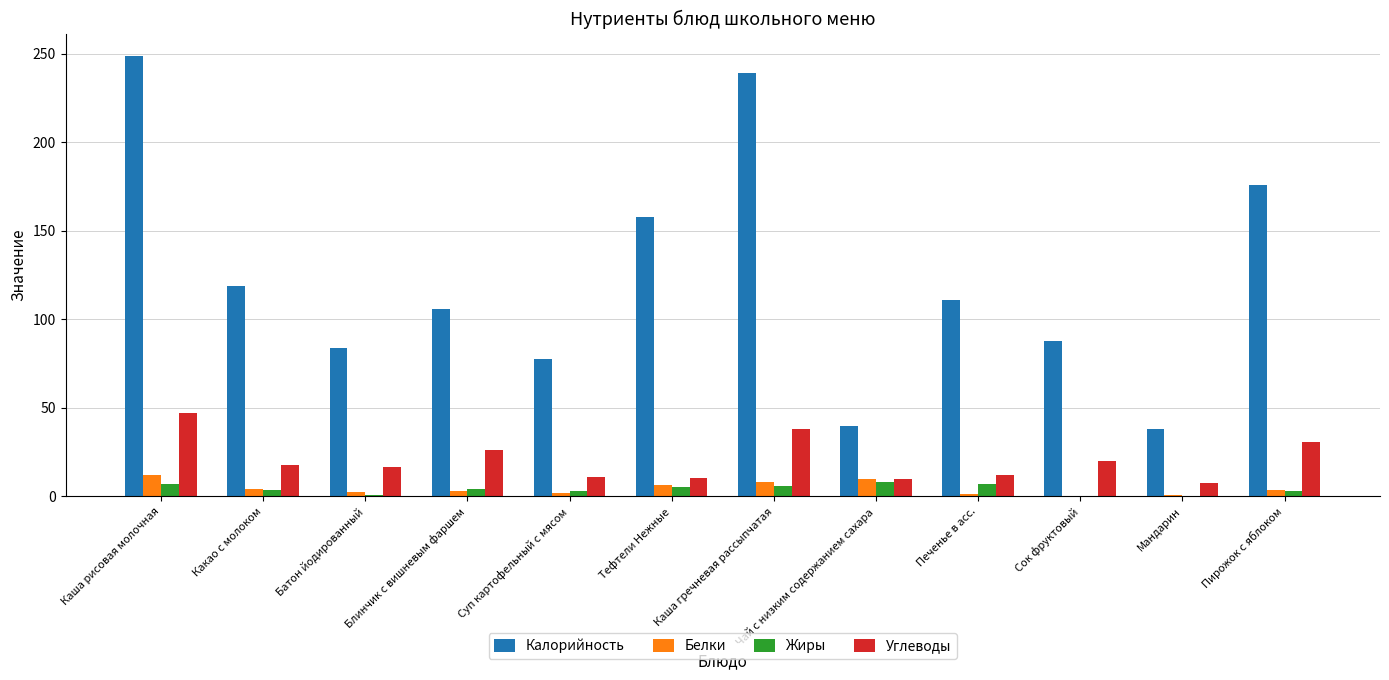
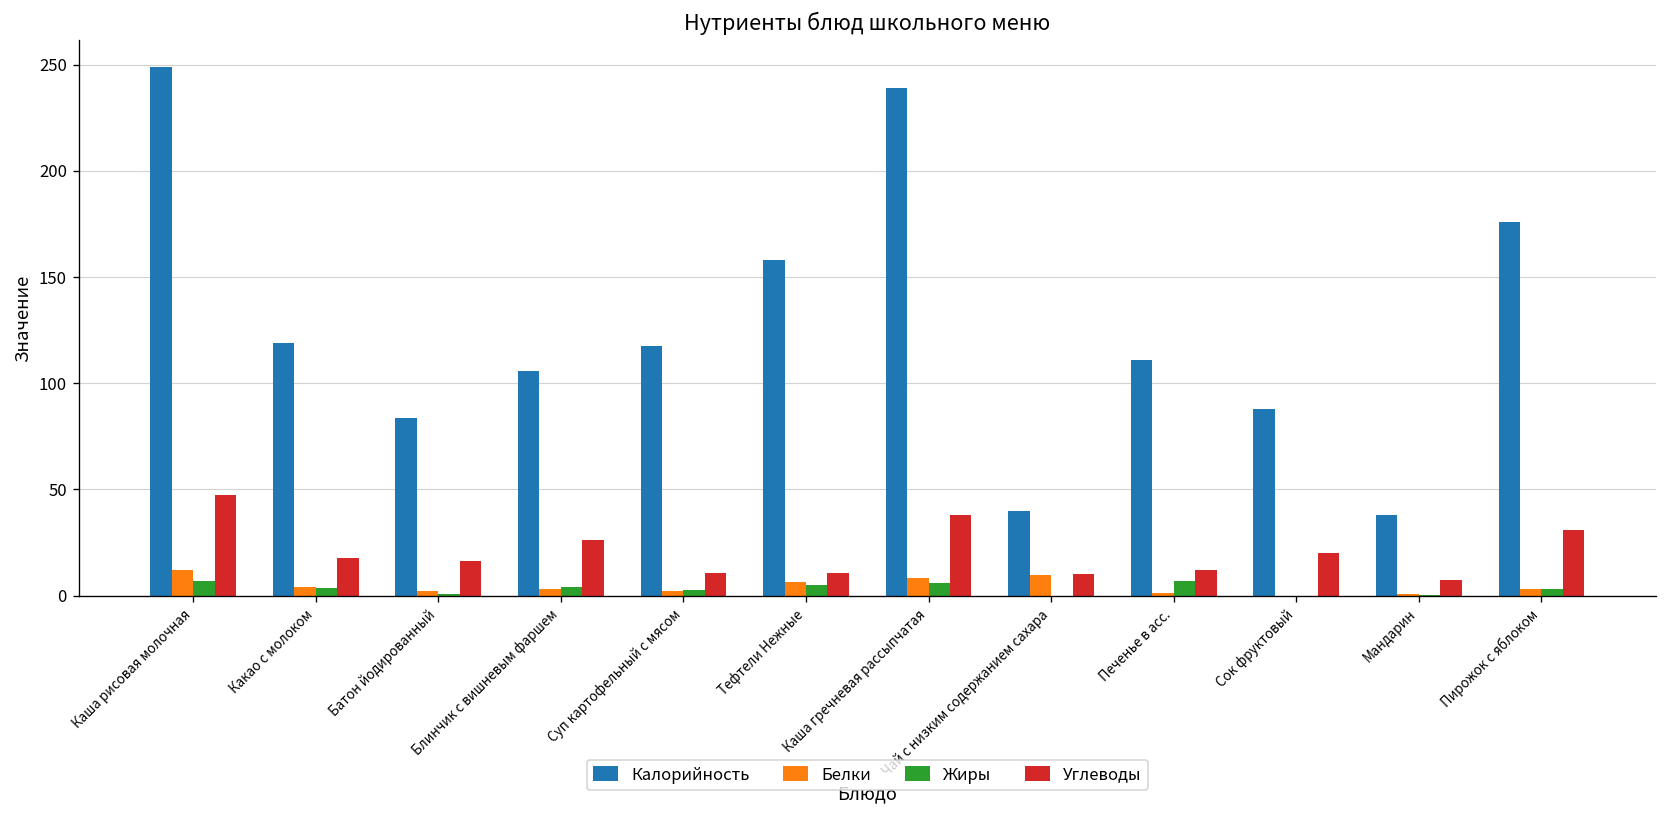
Калорийность, Суп картофельный с мясом: 78 -> 118
Жиры, Чай с низким содержанием сахара: 8 -> 0
